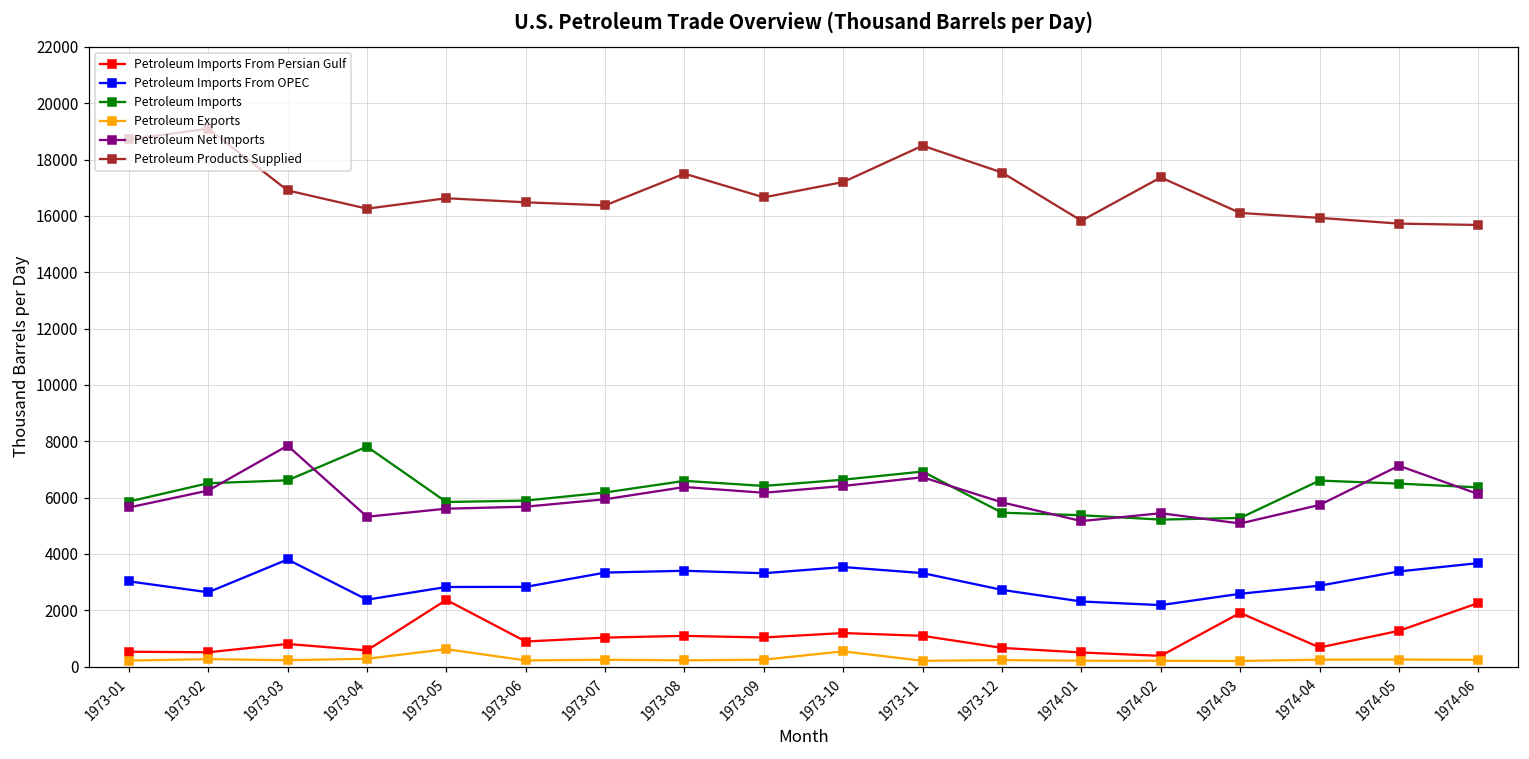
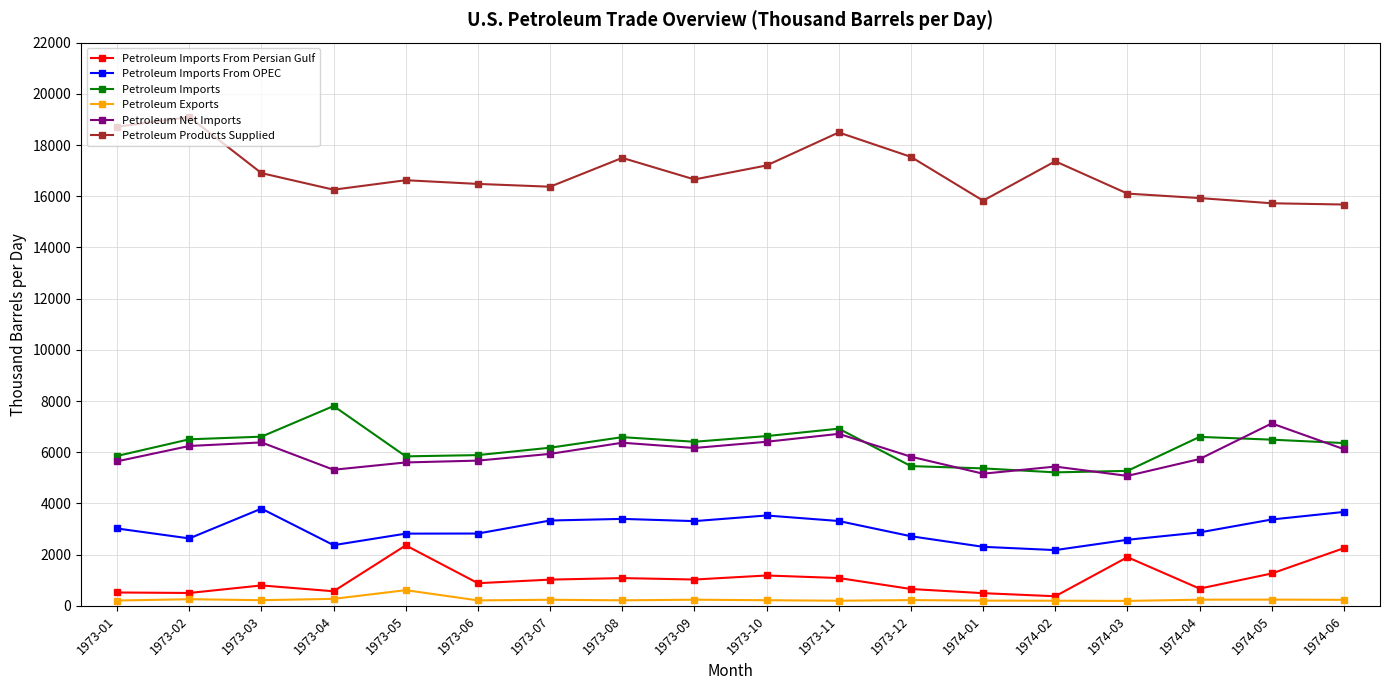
Petroleum Net Imports, 1973-03: 7800 -> 6400
Petroleum Exports, 1973-10: 500 -> 200
